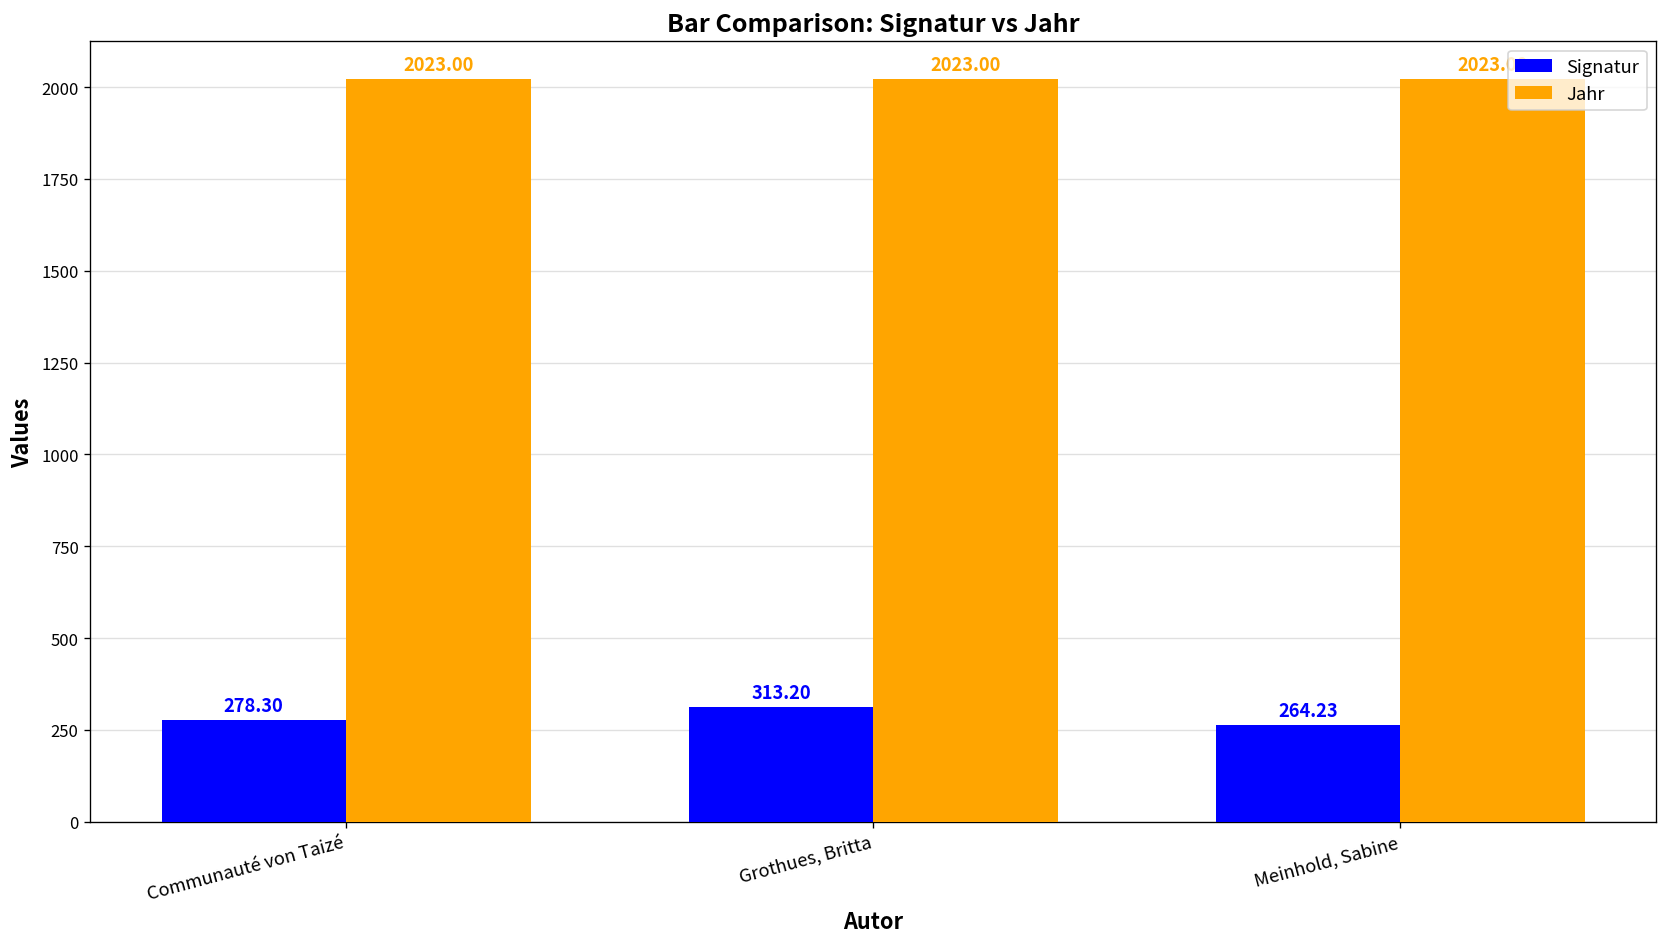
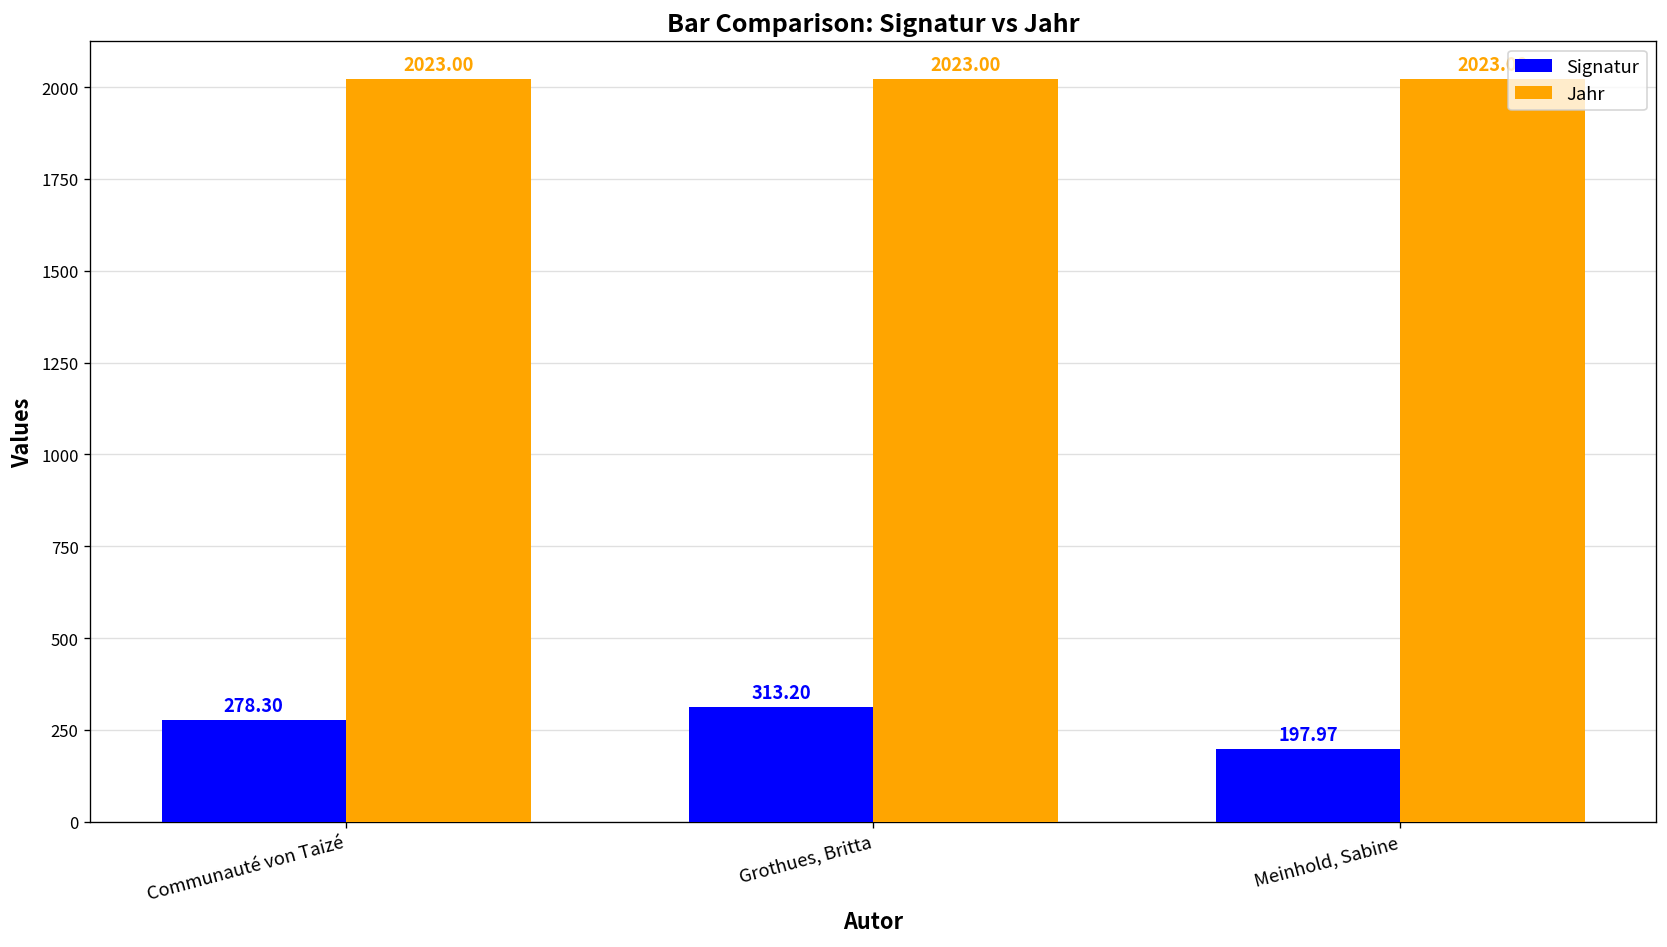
Signatur, Meinhold, Sabine: 264.23 -> 197.97
